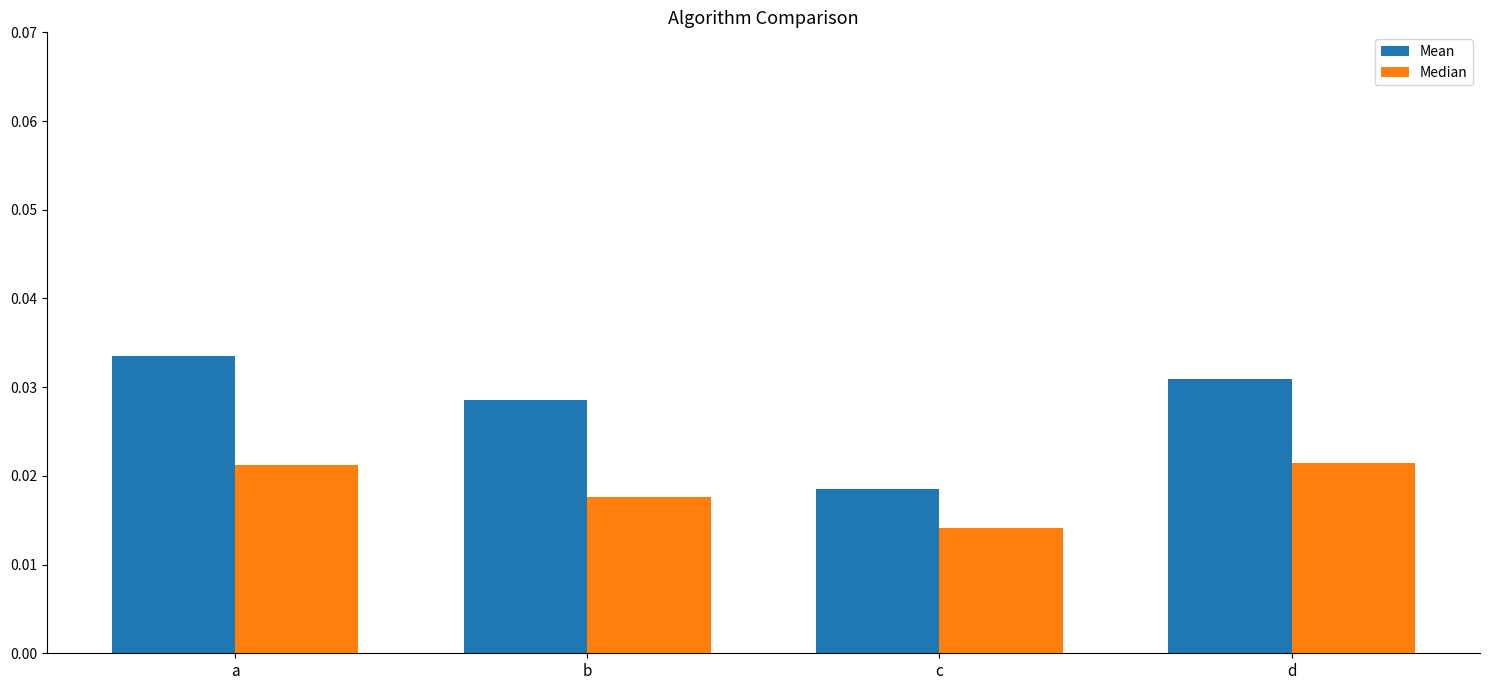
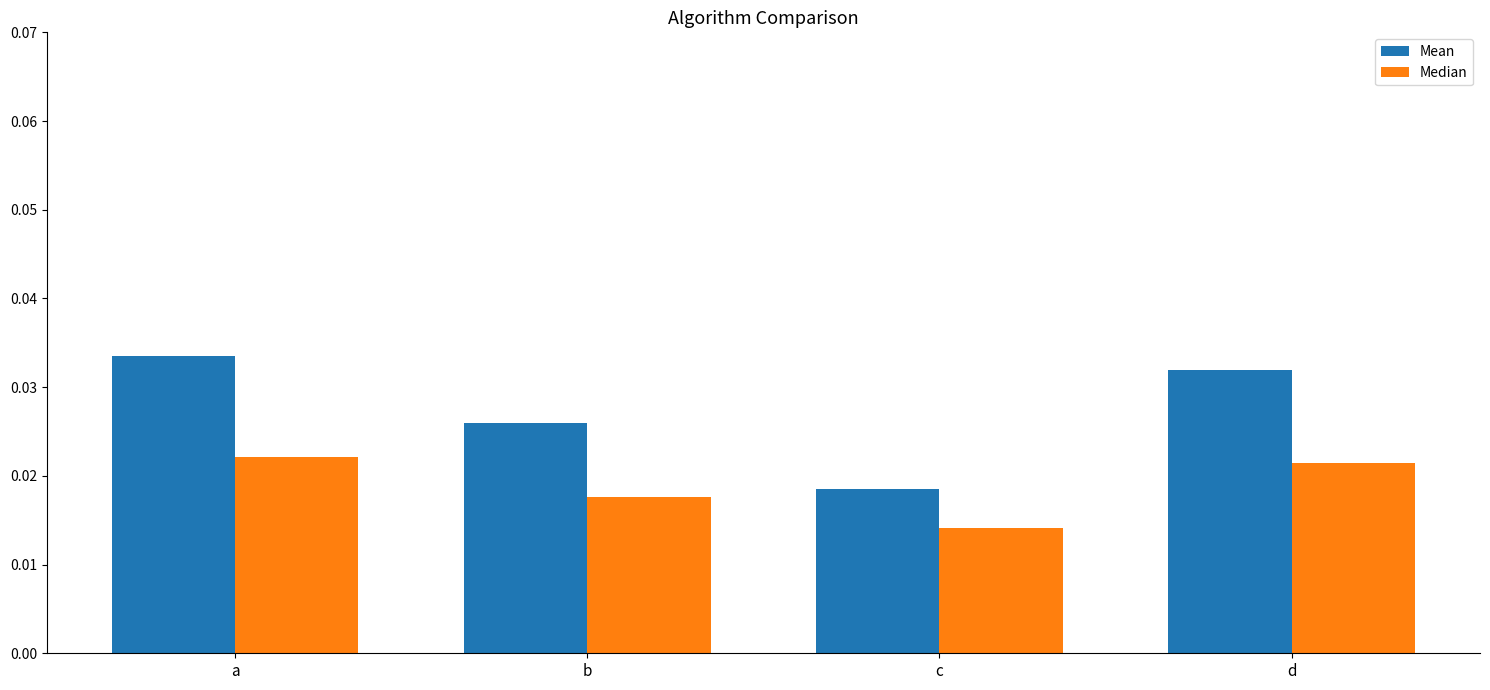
Median, a: 0.021 -> 0.022
Mean, b: 0.029 -> 0.026
Mean, d: 0.031 -> 0.032
